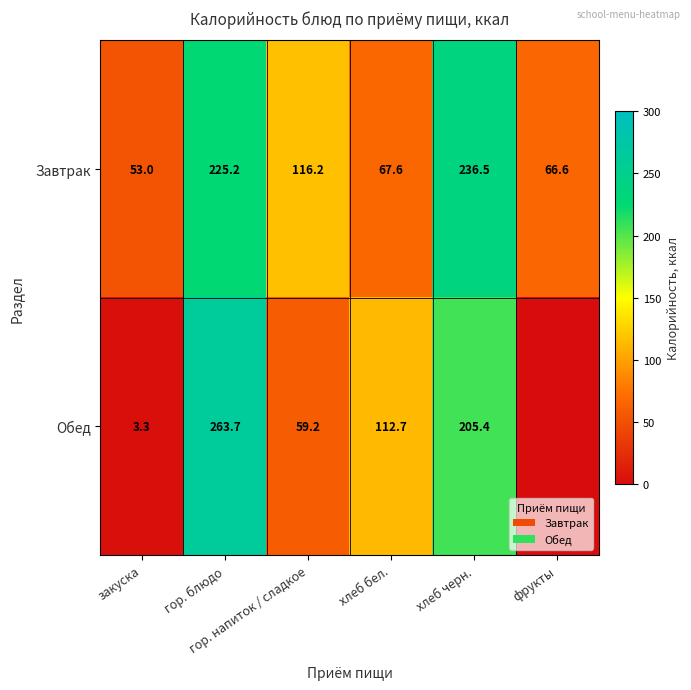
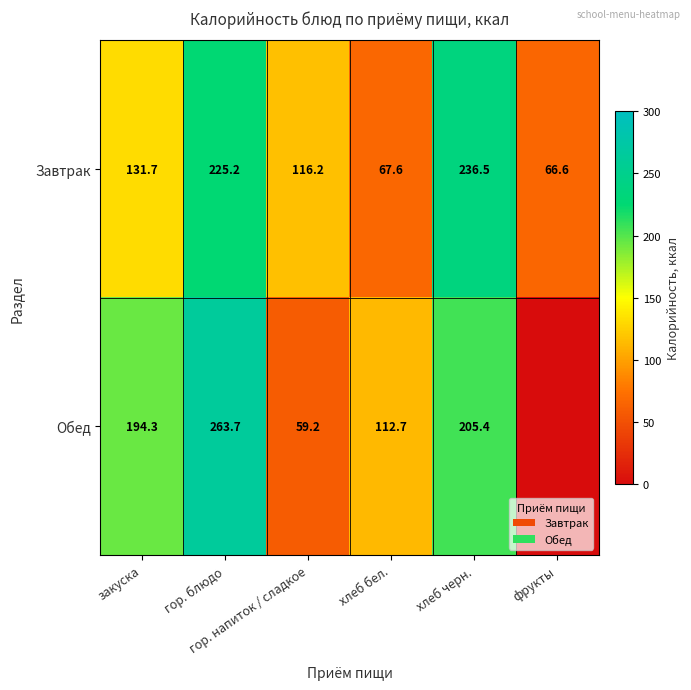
Завтрак, закуска: 53.0 -> 131.7
Обед, закуска: 3.3 -> 194.3
